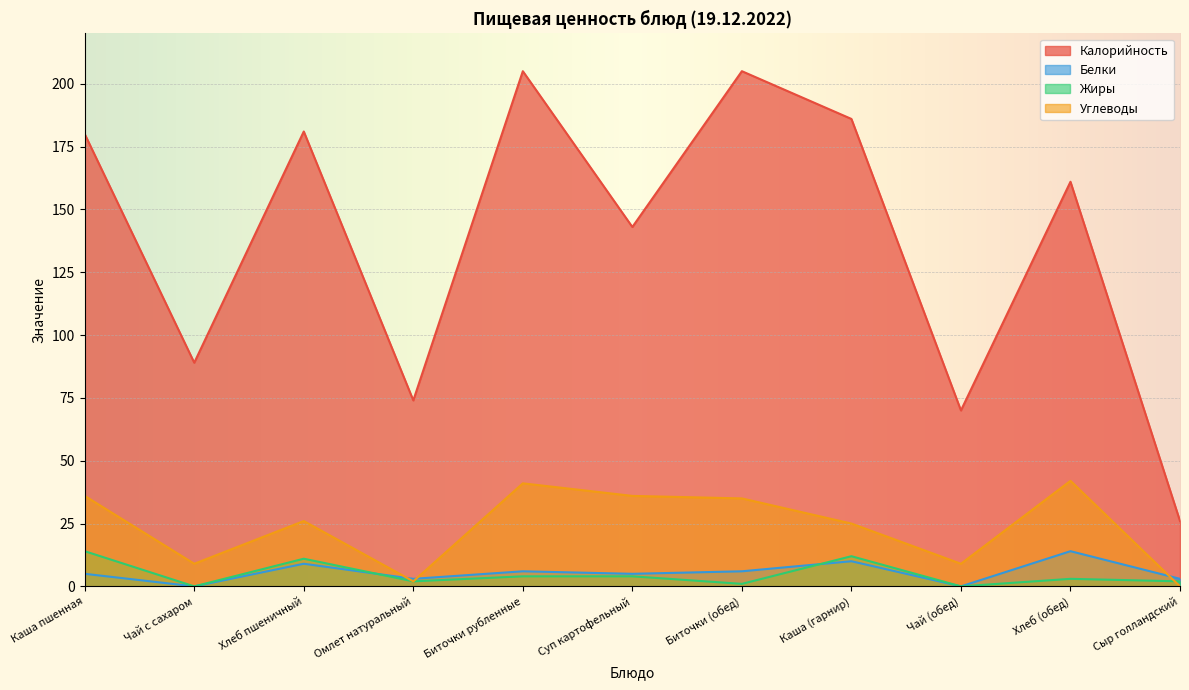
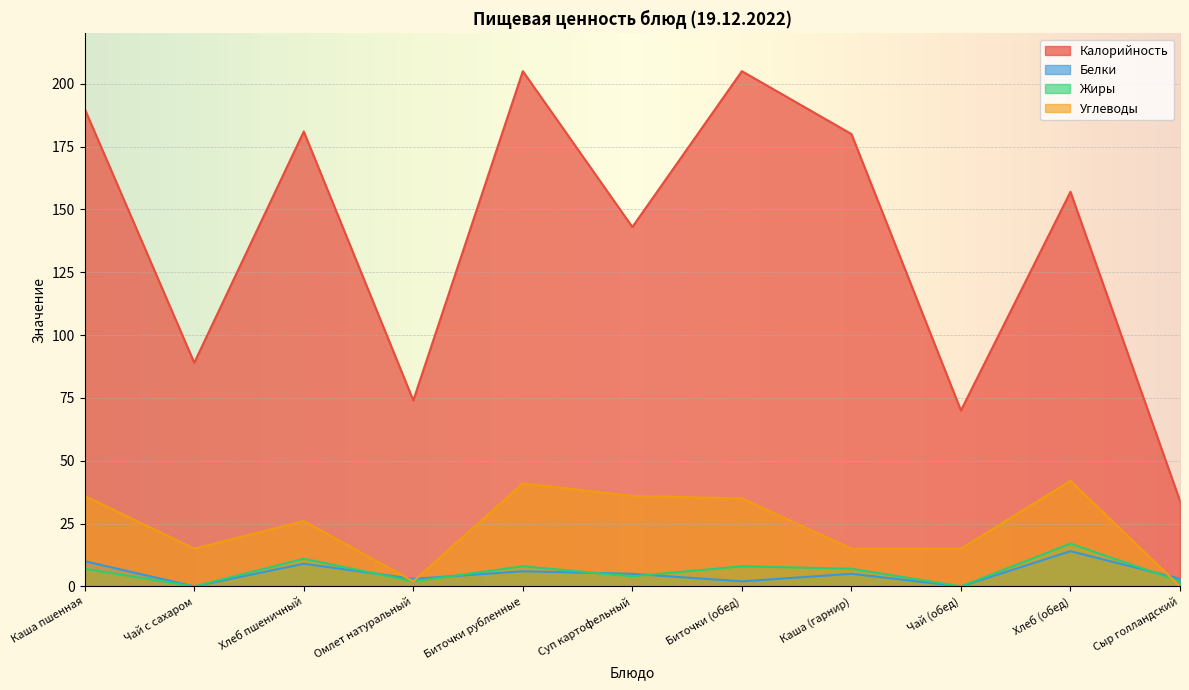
Калорийность, Каша пшенная: 180 -> 190
Белки, Каша пшенная: 5 -> 10
Жиры, Каша пшенная: 14 -> 7
Углеводы, Чай с сахаром: 9 -> 15
Жиры, Биточки рубленные: 4 -> 8
Белки, Биточки (обед): 6 -> 2
Жиры, Биточки (обед): 1 -> 8
Калорийность, Каша (гарнир): 186 -> 180
Белки, Каша (гарнир): 10 -> 5
Жиры, Каша (гарнир): 12 -> 7
Углеводы, Каша (гарнир): 25 -> 15
Углеводы, Чай (обед): 9 -> 15
Калорийность, Хлеб (обед): 161 -> 157
Жиры, Хлеб (обед): 3 -> 17
Калорийность, Сыр голландский: 26 -> 34
